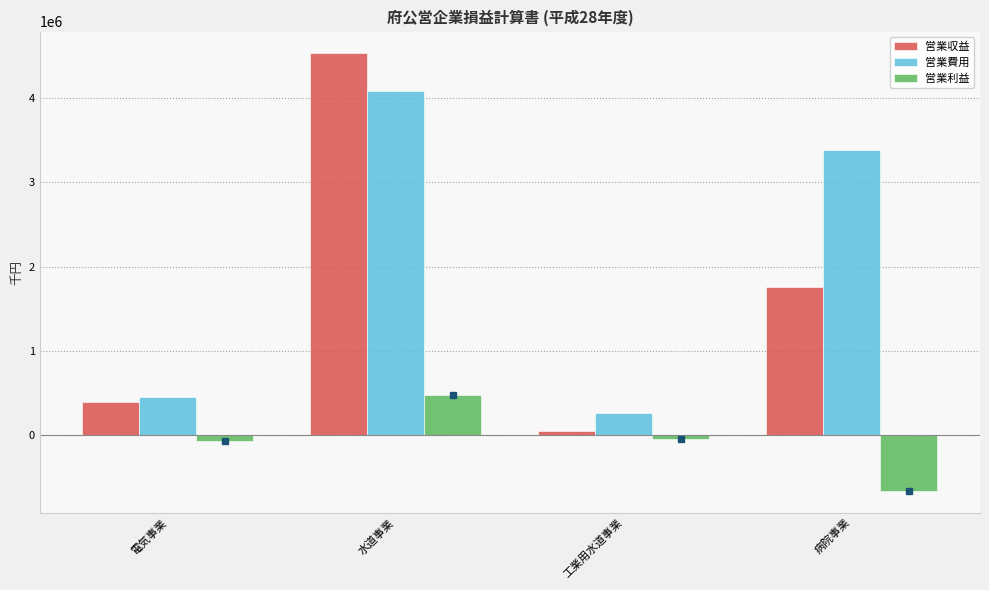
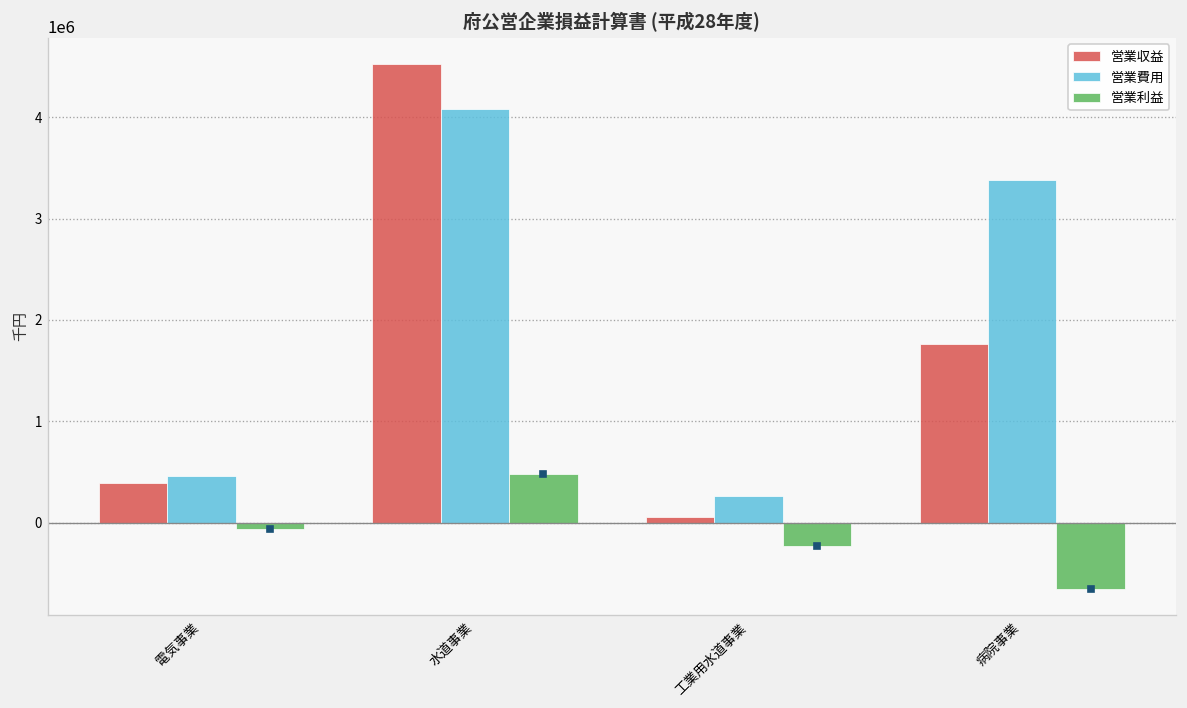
営業利益, 工業用水道事業: 0 -> -200000
